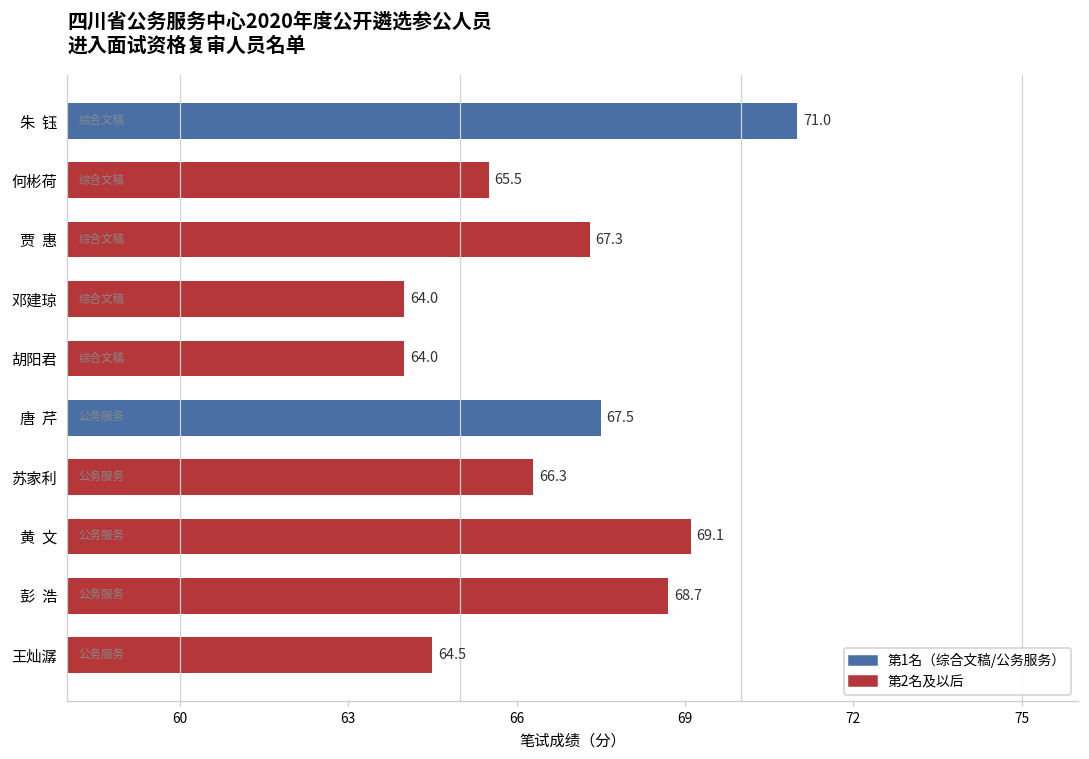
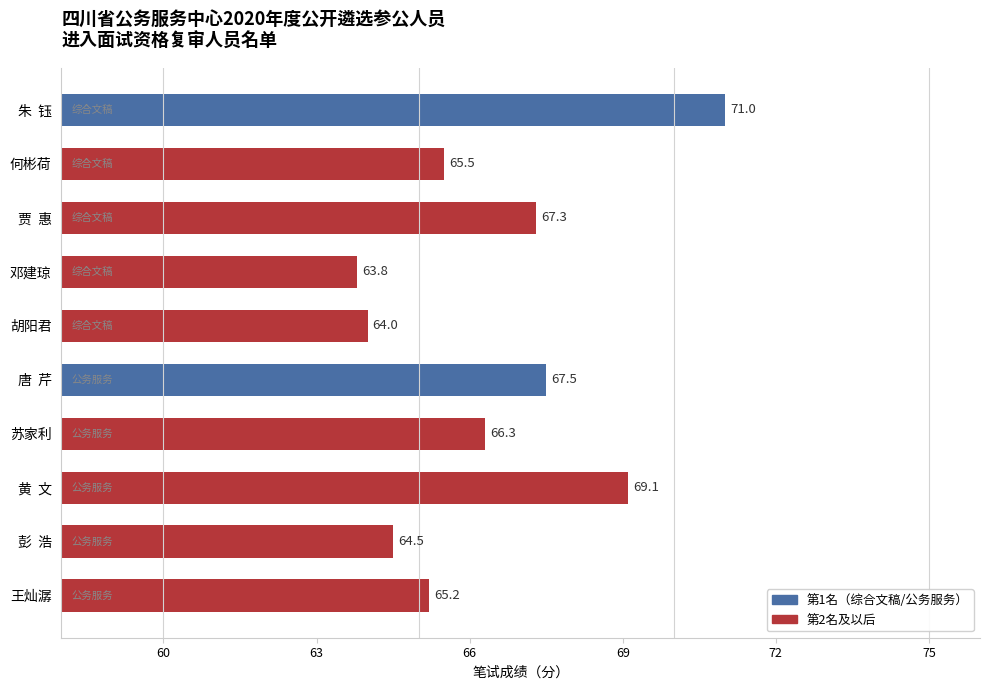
邓建琼: 64.0 -> 63.8
彭 浩: 68.7 -> 64.5
王灿潺: 64.5 -> 65.2
